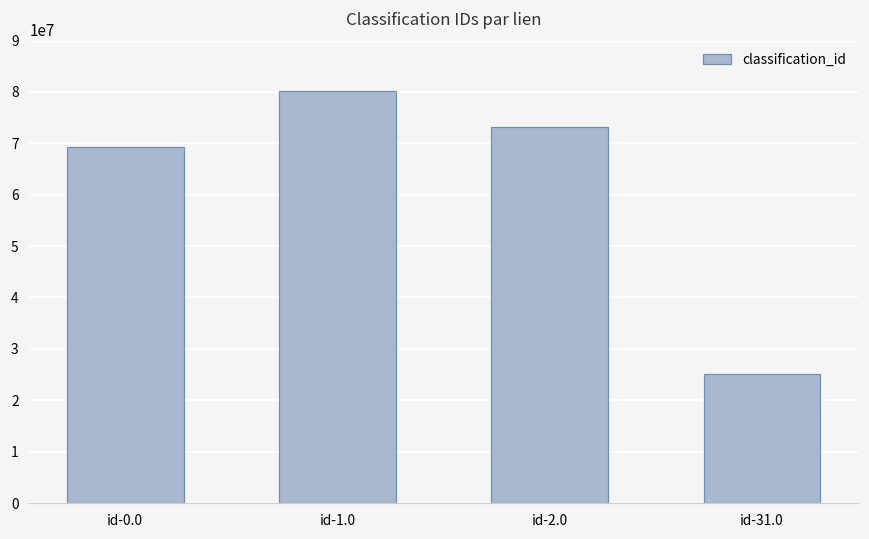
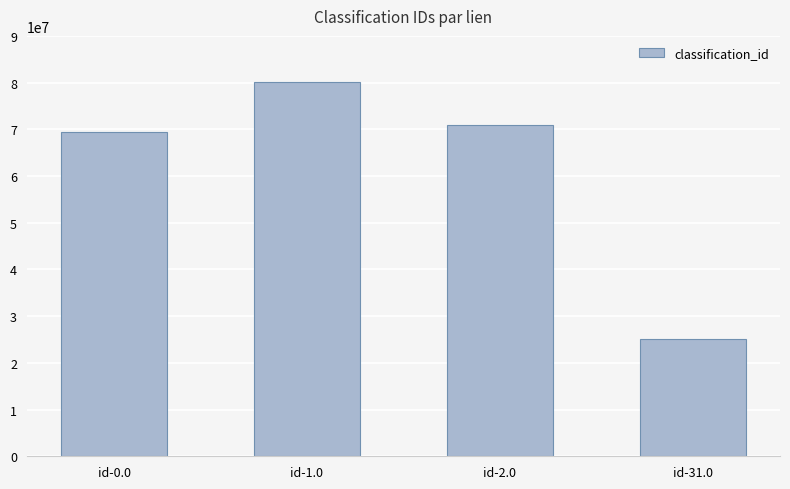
id-2.0: 73000000 -> 71000000
